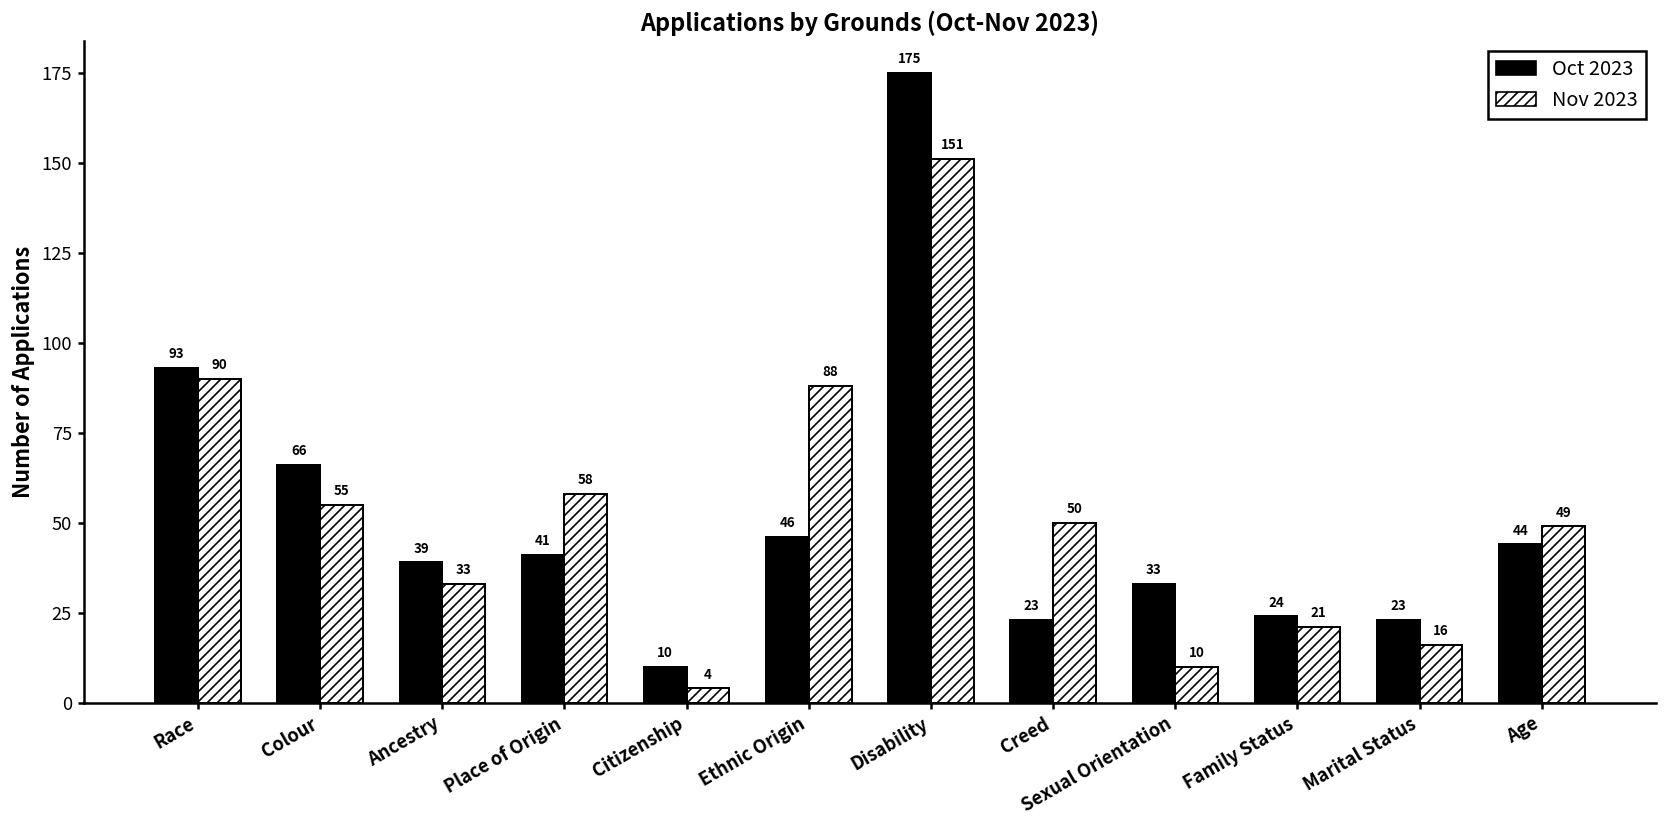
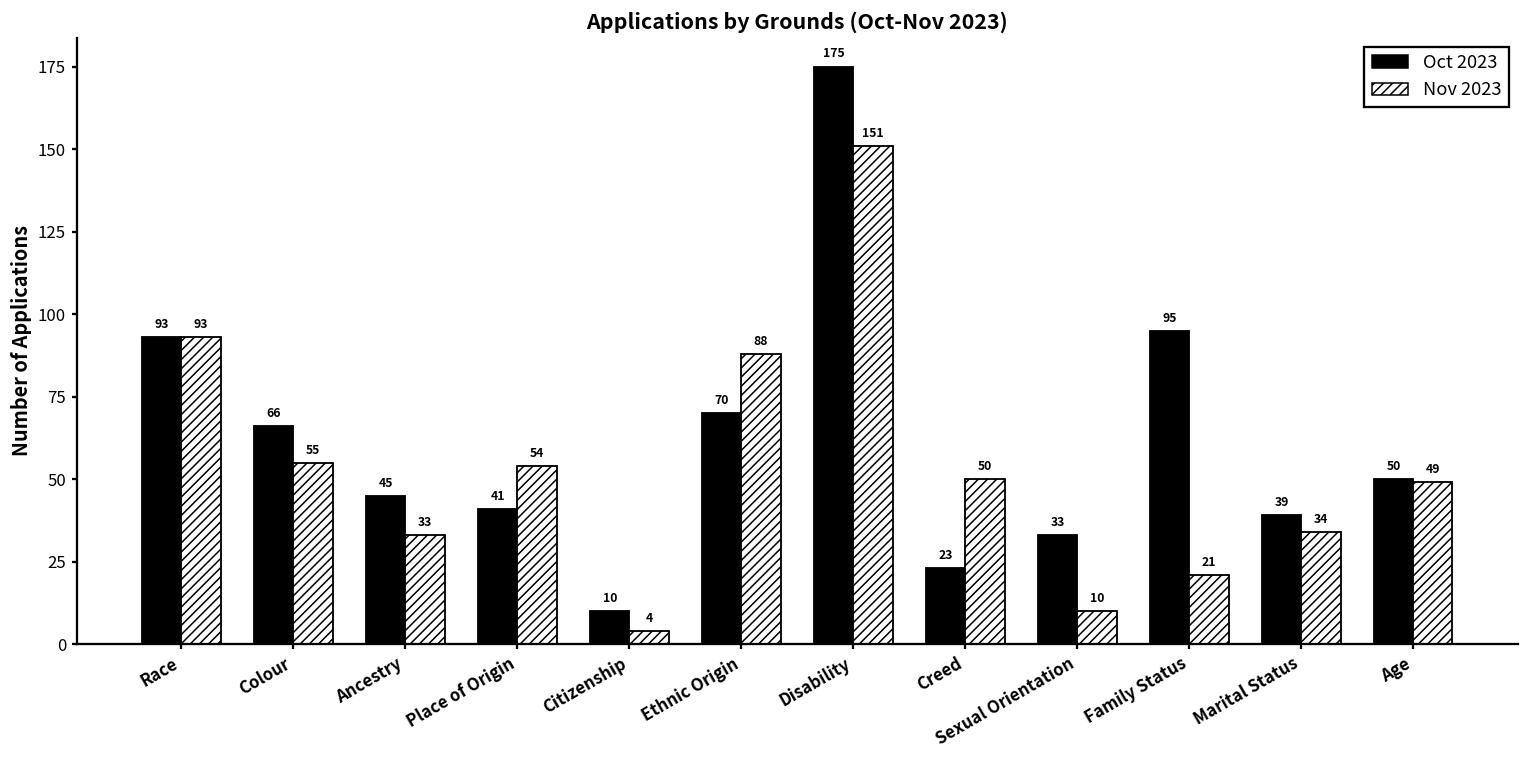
Nov 2023, Race: 90 -> 93
Oct 2023, Ancestry: 39 -> 45
Nov 2023, Place of Origin: 58 -> 54
Oct 2023, Ethnic Origin: 46 -> 70
Oct 2023, Family Status: 24 -> 95
Oct 2023, Marital Status: 23 -> 39
Nov 2023, Marital Status: 16 -> 34
Oct 2023, Age: 44 -> 50
